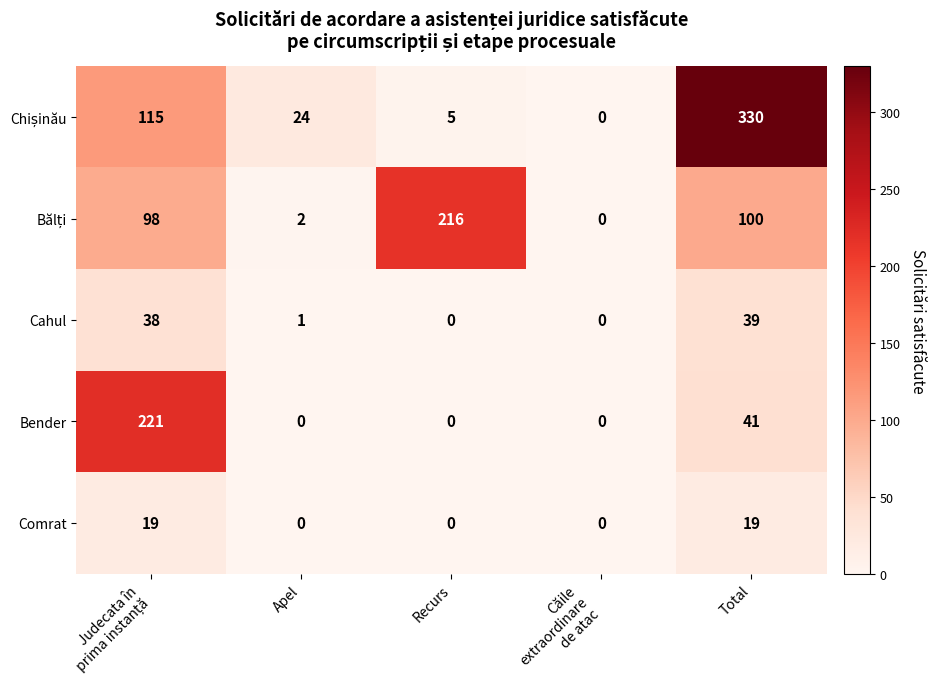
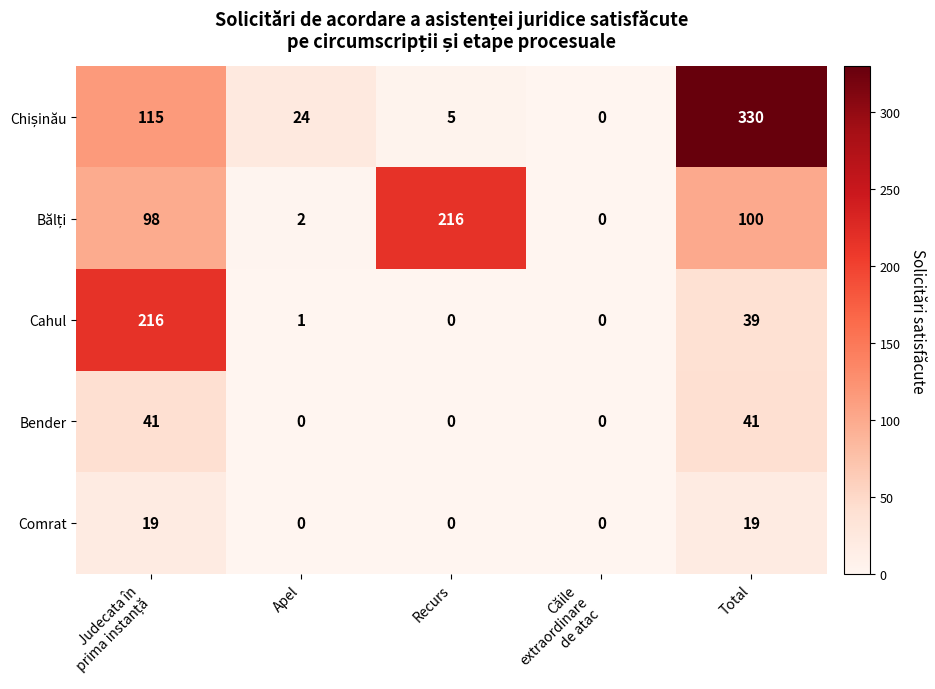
Cahul, Judecata în prima instanță: 38 -> 216
Bender, Judecata în prima instanță: 221 -> 41
